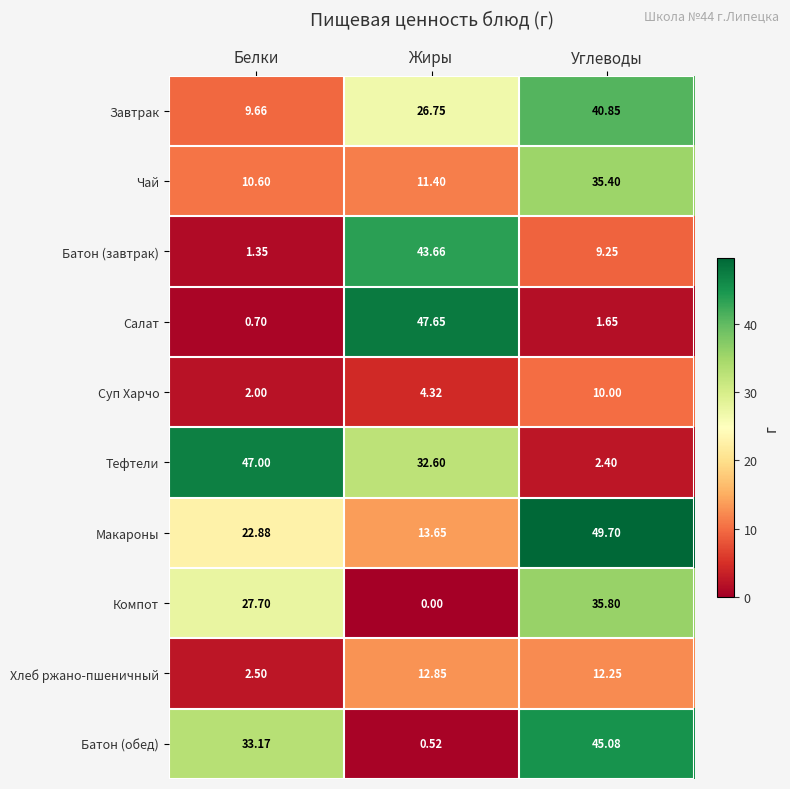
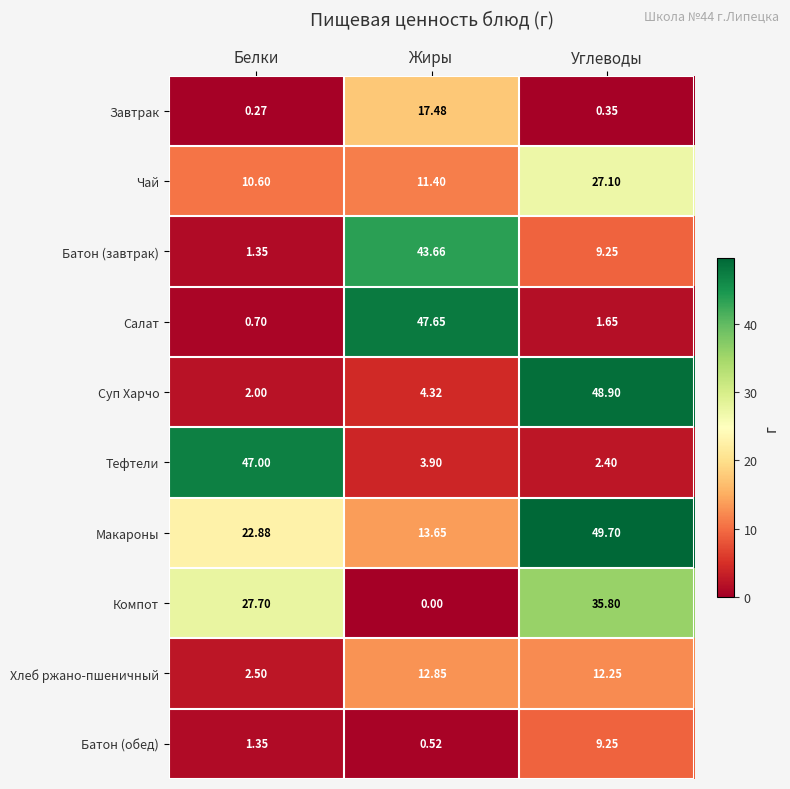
Завтрак, Белки: 9.66 -> 0.27
Завтрак, Жиры: 26.75 -> 17.48
Завтрак, Углеводы: 40.85 -> 0.35
Чай, Углеводы: 35.40 -> 27.10
Суп Харчо, Углеводы: 10.00 -> 48.90
Тефтели, Жиры: 32.60 -> 3.90
Батон (обед), Белки: 33.17 -> 1.35
Батон (обед), Углеводы: 45.08 -> 9.25
